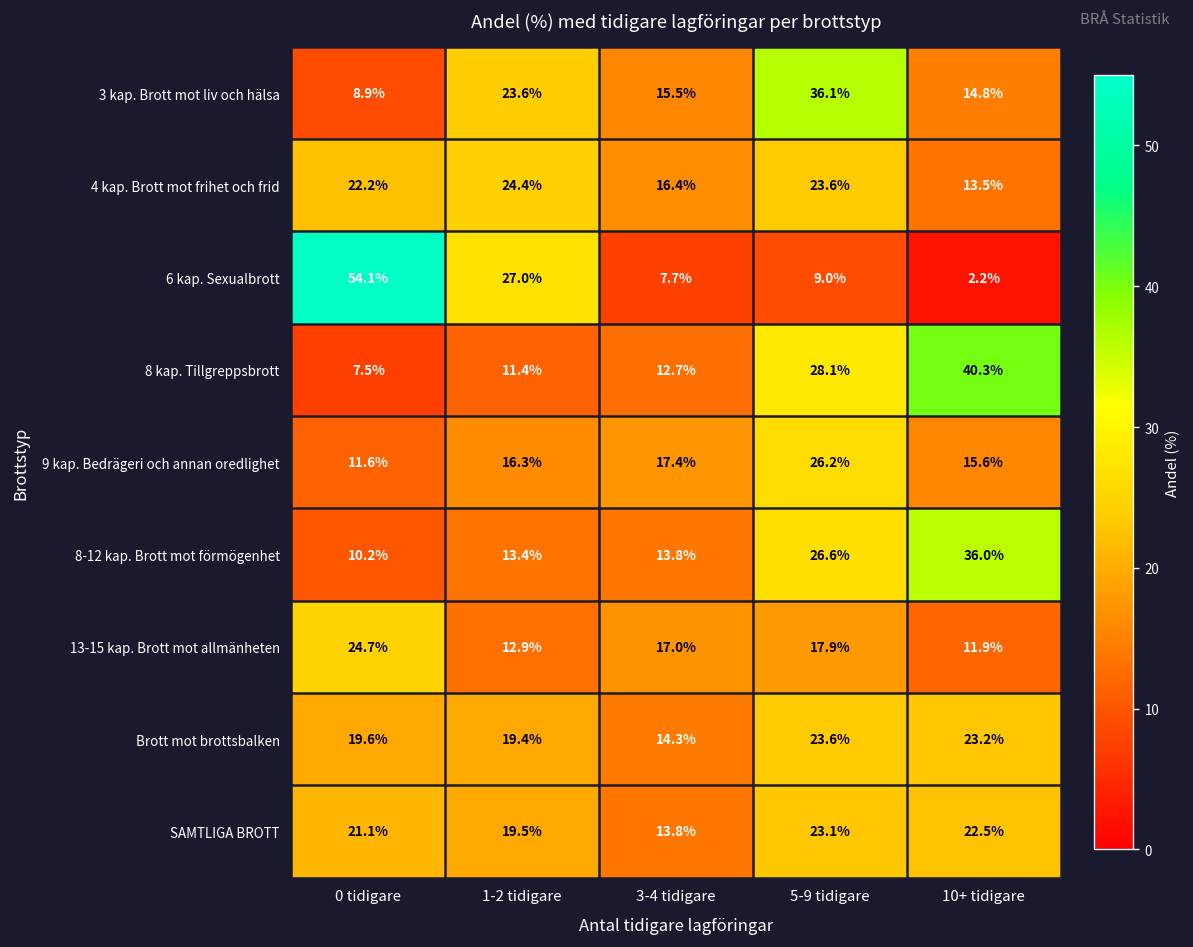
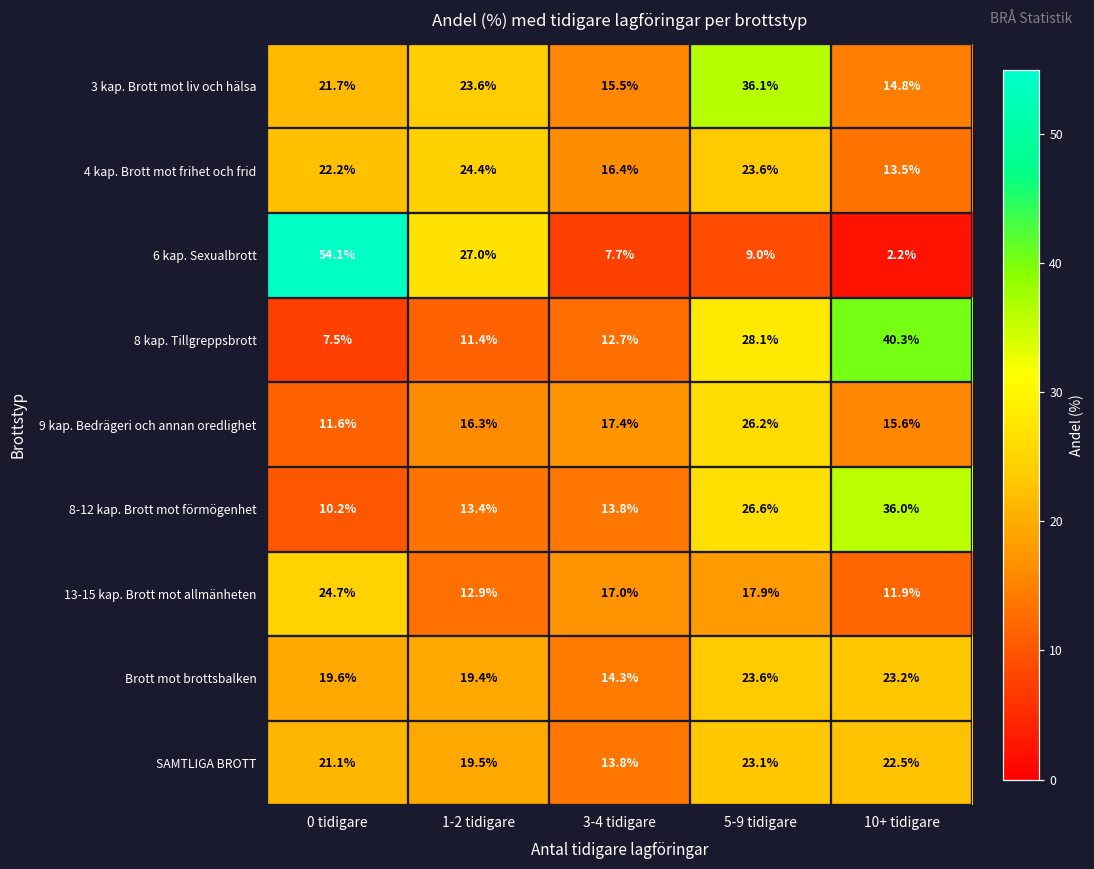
3 kap. Brott mot liv och hälsa, 0 tidigare: 8.9% -> 21.7%
